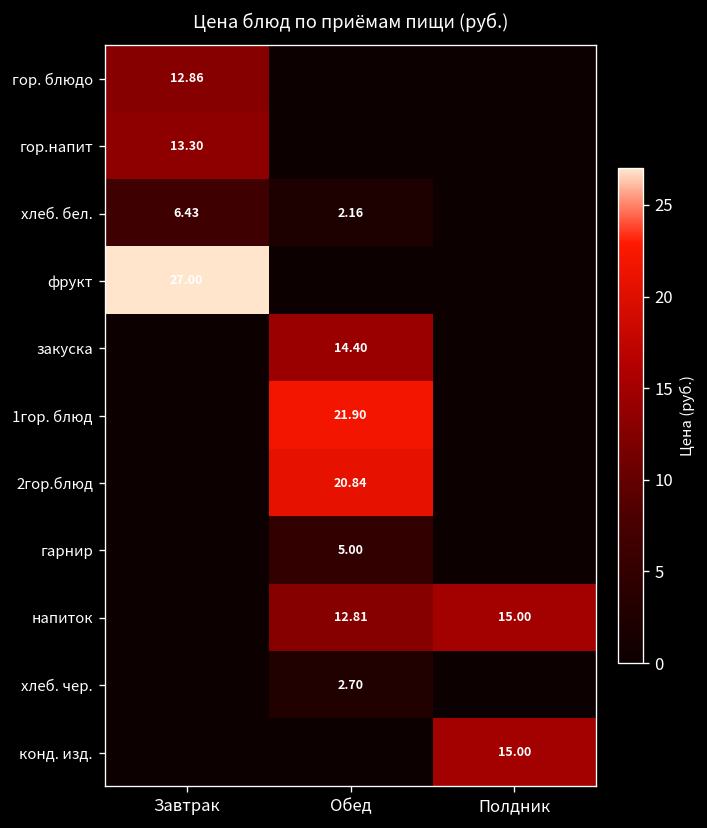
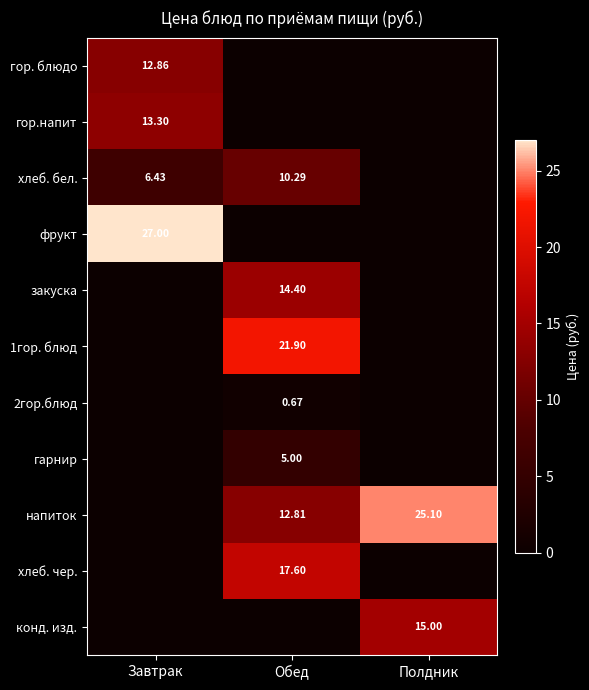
хлеб. бел., Обед: 2.16 -> 10.29
2гор.блюд, Обед: 20.84 -> 0.67
напиток, Полдник: 15.00 -> 25.10
хлеб. чер., Обед: 2.70 -> 17.60
